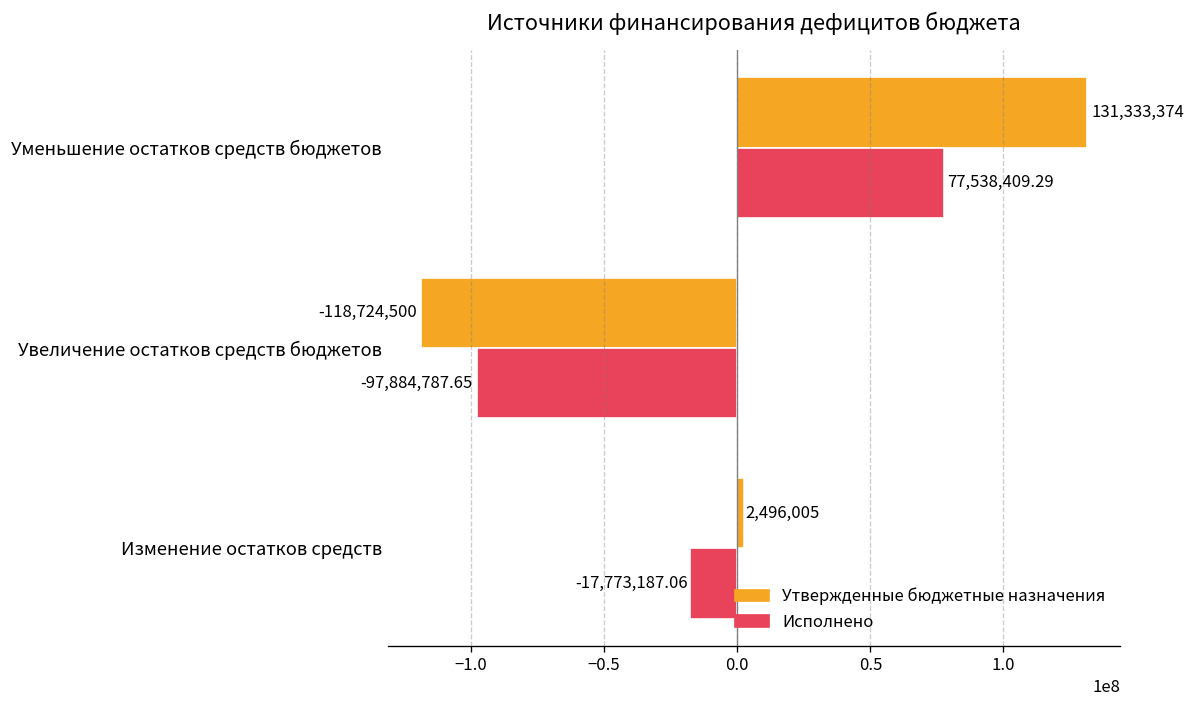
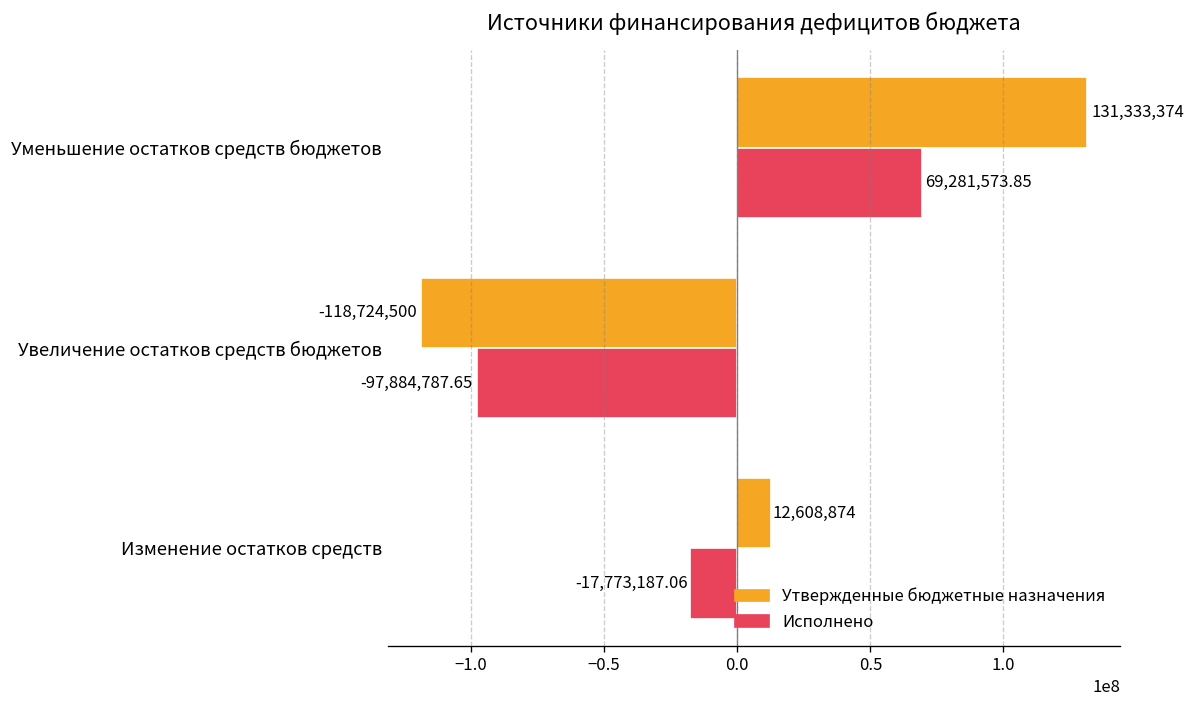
Исполнено, Уменьшение остатков средств бюджетов: 77,538,409.29 -> 69,281,573.85
Утвержденные бюджетные назначения, Изменение остатков средств: 2,496,005 -> 12,608,874
